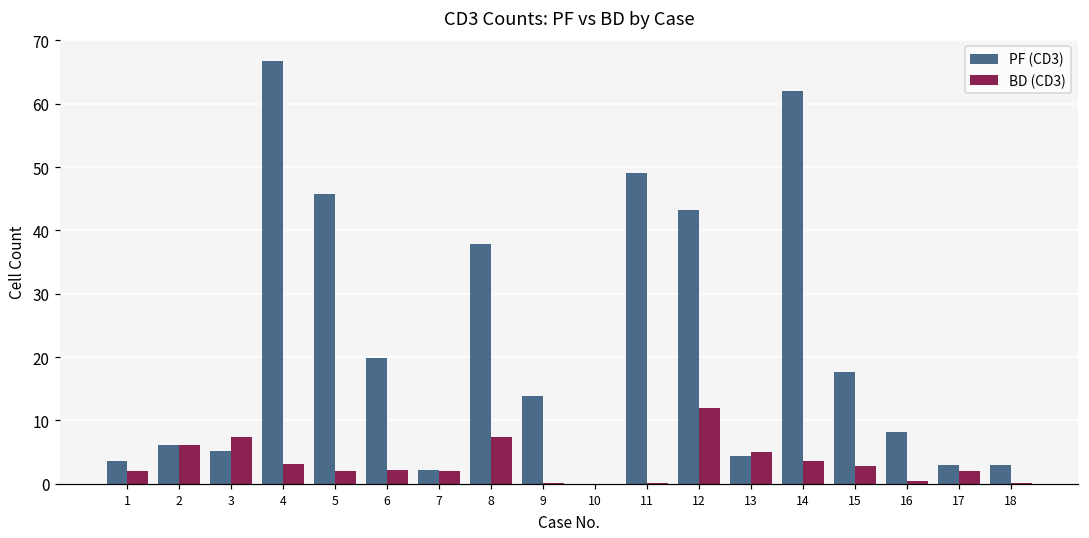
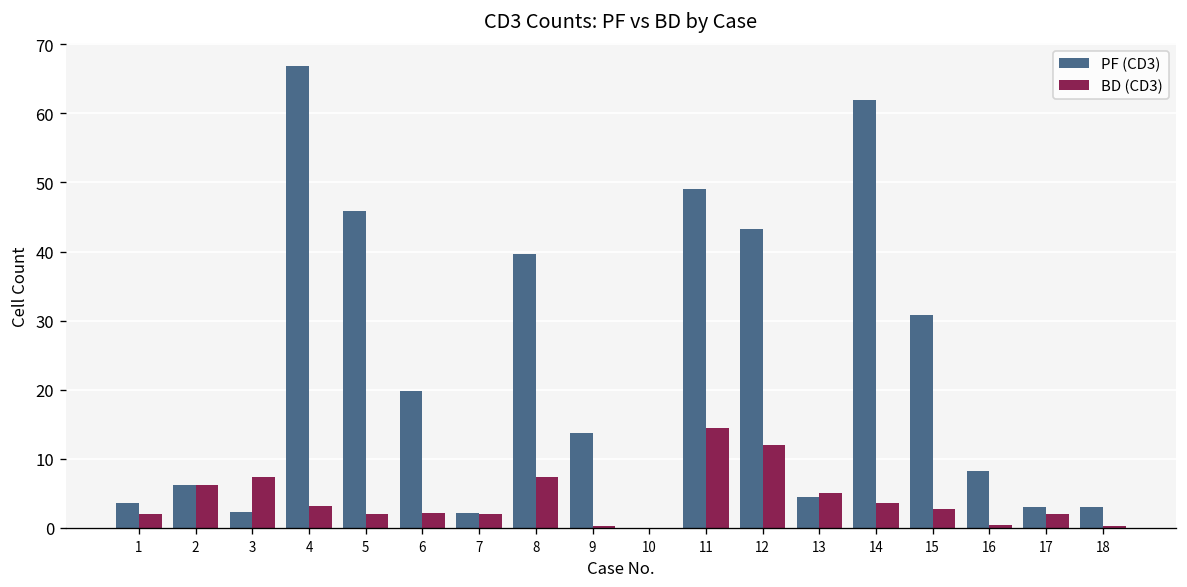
PF (CD3), 3: 5 -> 2
PF (CD3), 8: 38 -> 40
BD (CD3), 11: 0 -> 14
PF (CD3), 15: 18 -> 31
